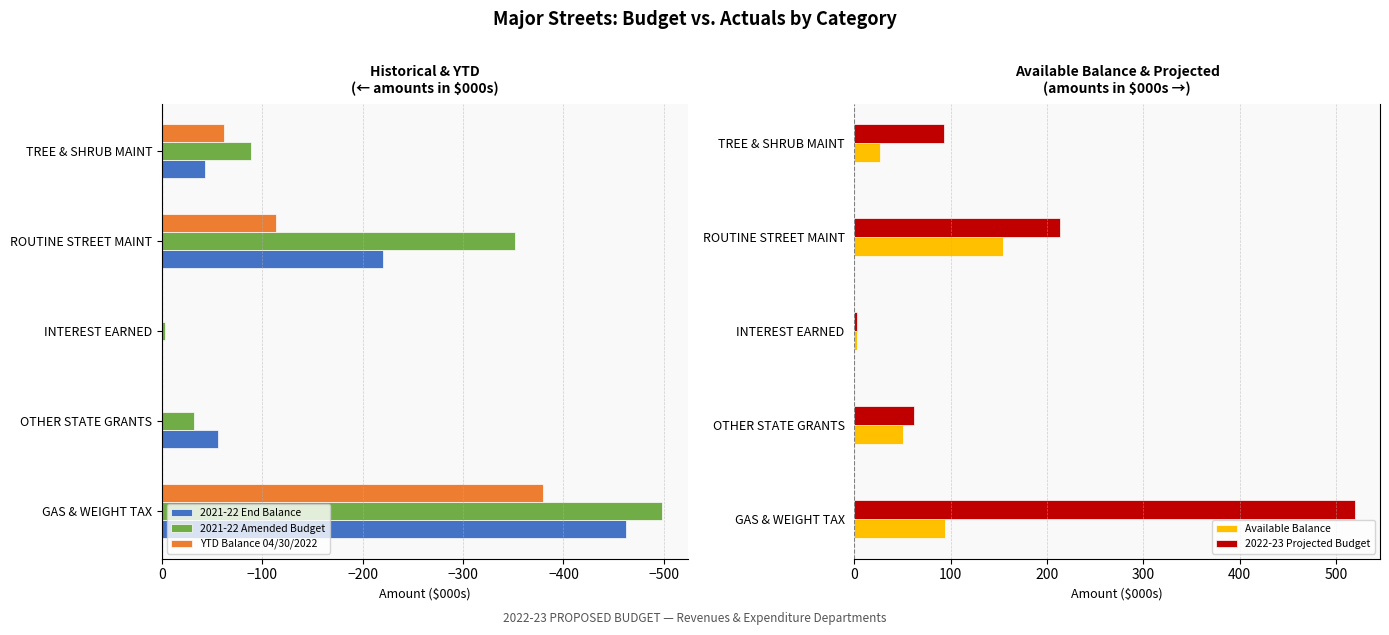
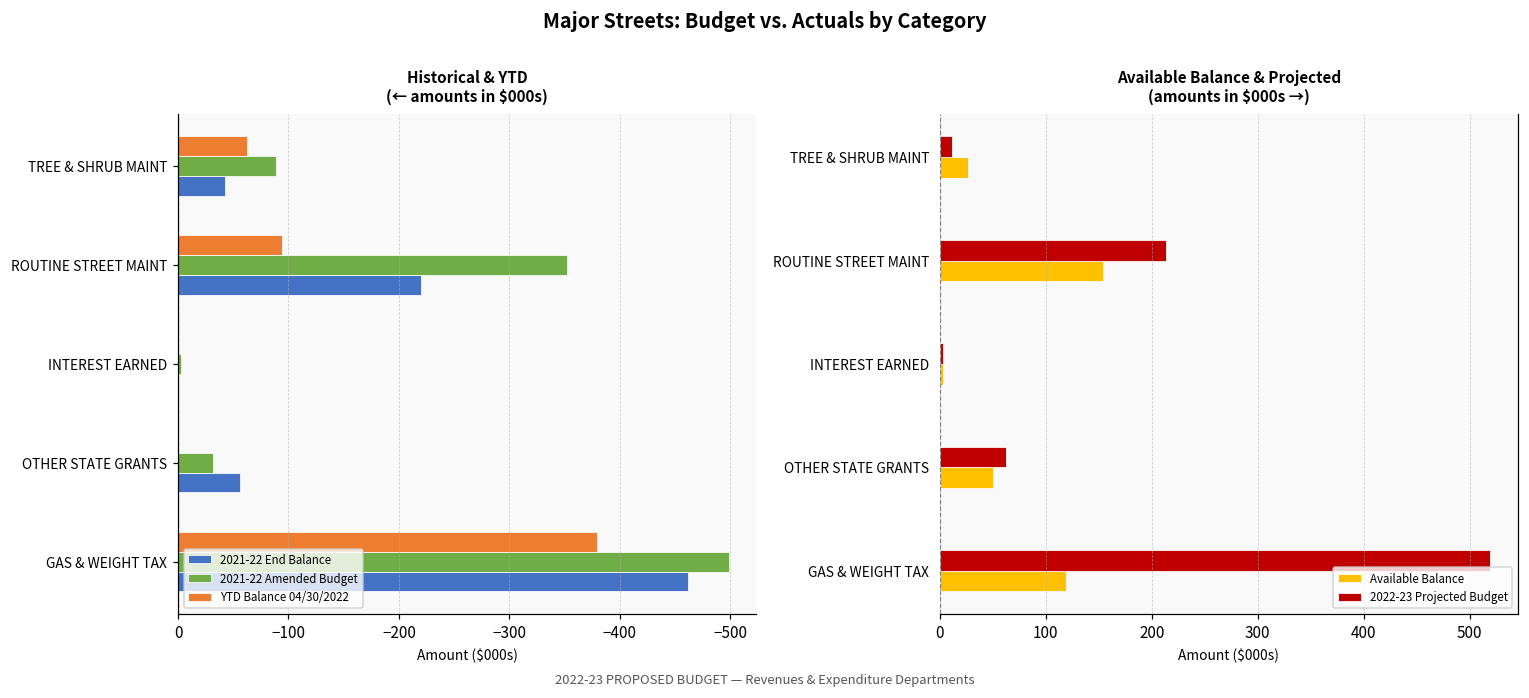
Historical & YTD (← amounts in $000s), YTD Balance 04/30/2022, ROUTINE STREET MAINT: -114 -> -94
Available Balance & Projected (amounts in $000s →), 2022-23 Projected Budget, TREE & SHRUB MAINT: 90 -> 10
Available Balance & Projected (amounts in $000s →), Available Balance, GAS & WEIGHT TAX: 90 -> 120
